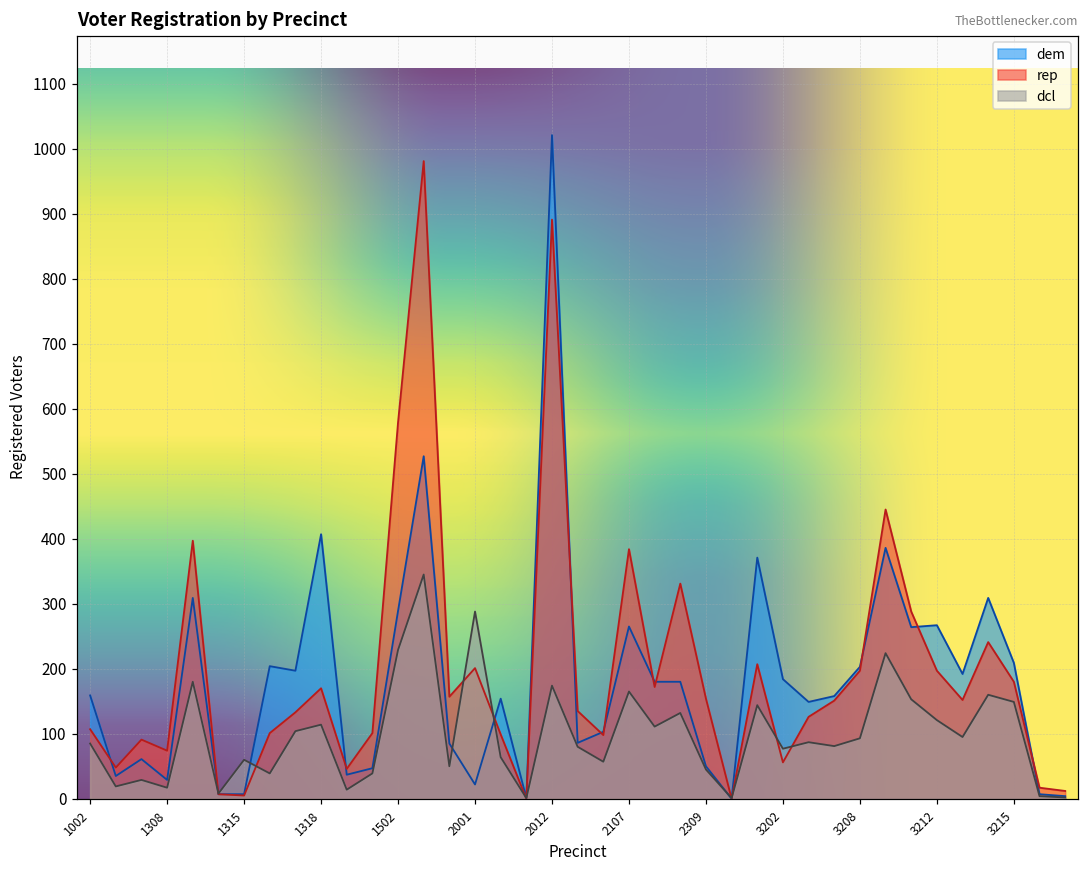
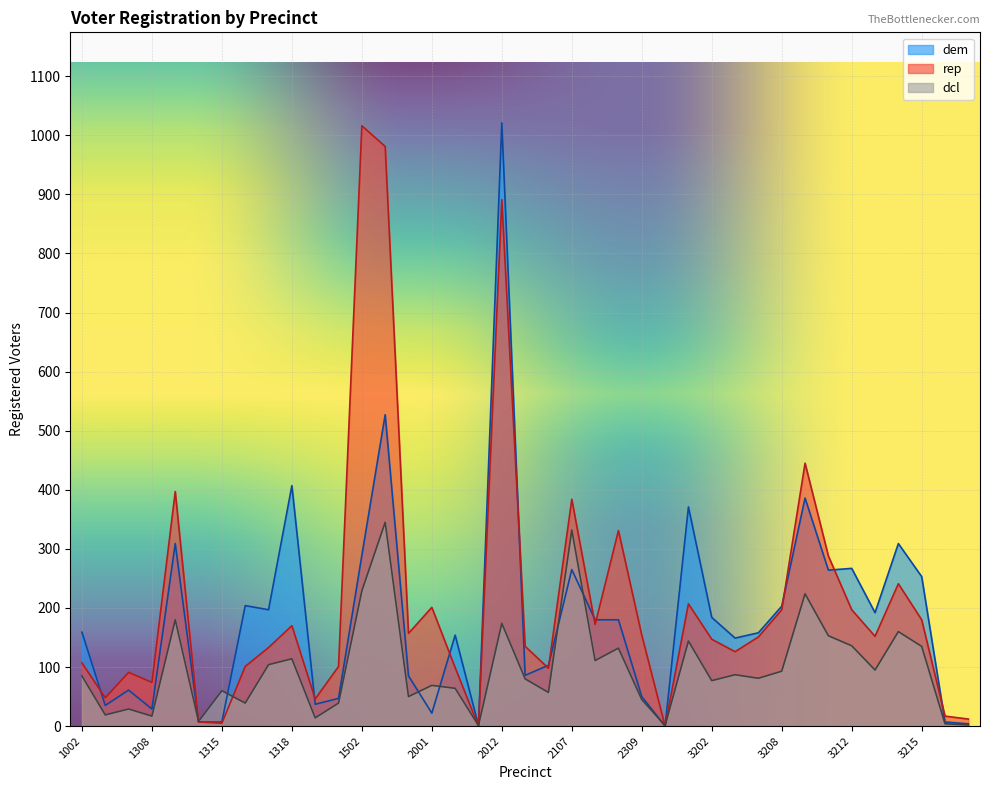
rep, 1502: 580 -> 1020
dcl, 2001: 290 -> 70
dcl, 2107: 170 -> 330
rep, 3202: 60 -> 150
dcl, 3212: 120 -> 140
dem, 3215: 210 -> 250
dcl, 3215: 150 -> 140
